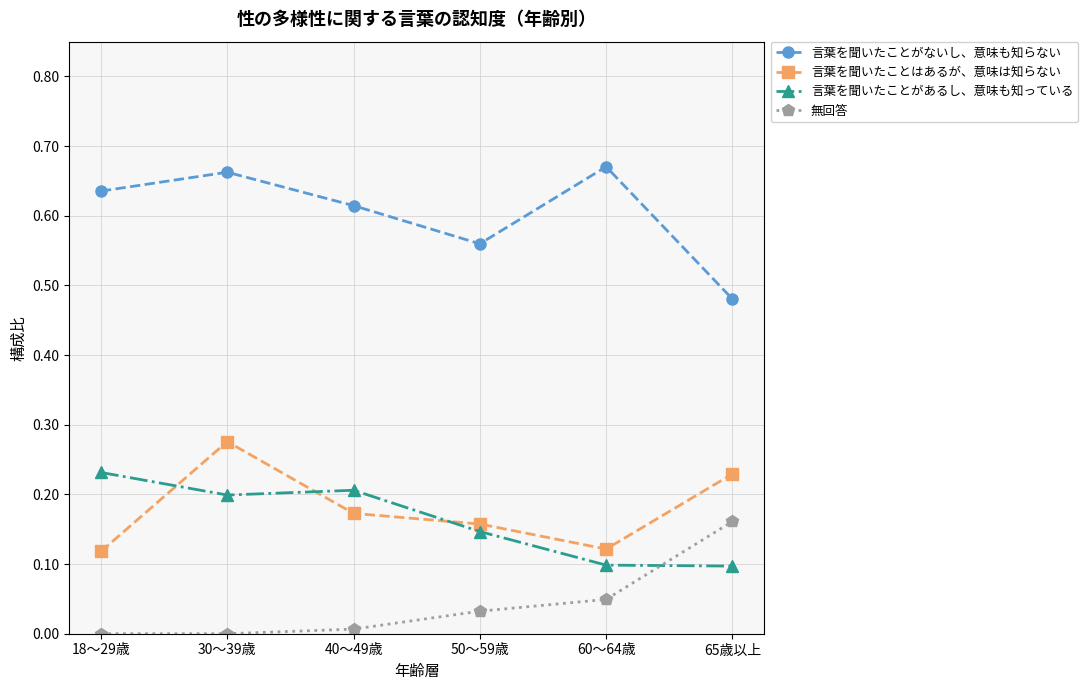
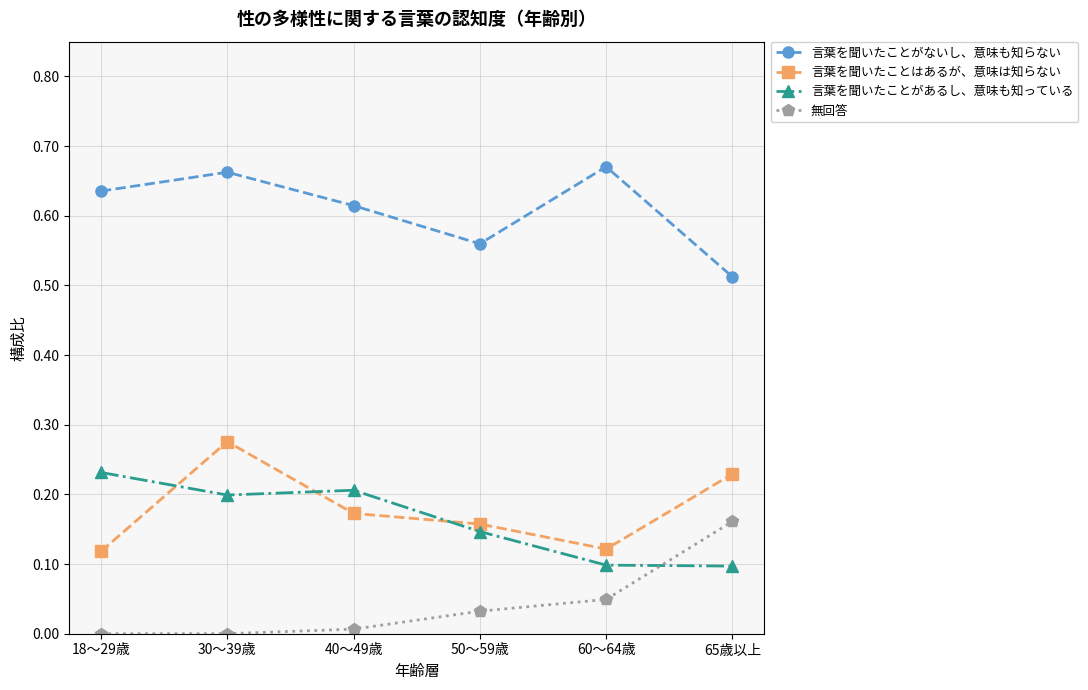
言葉を聞いたことがないし、意味も知らない, 65歳以上: 0.48 -> 0.51
